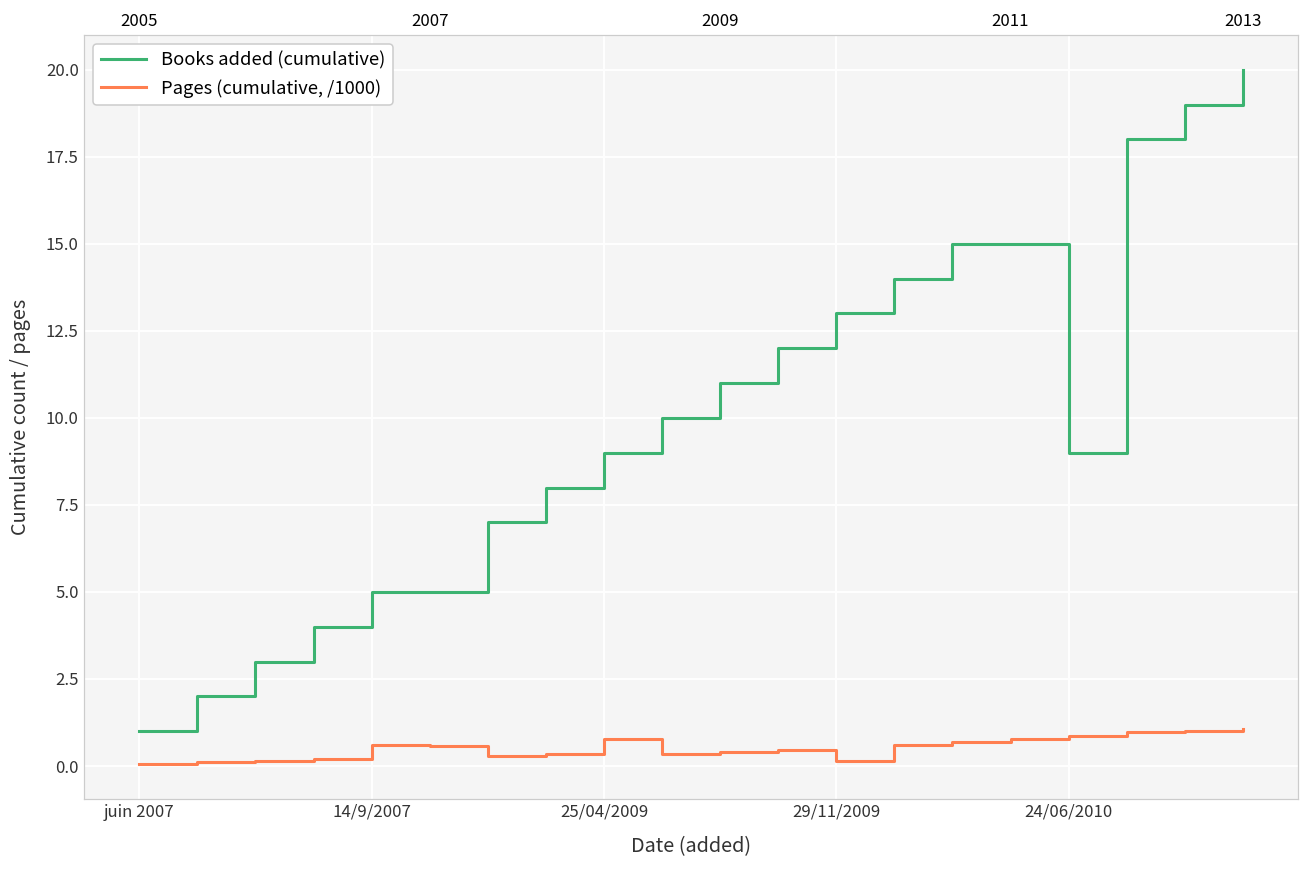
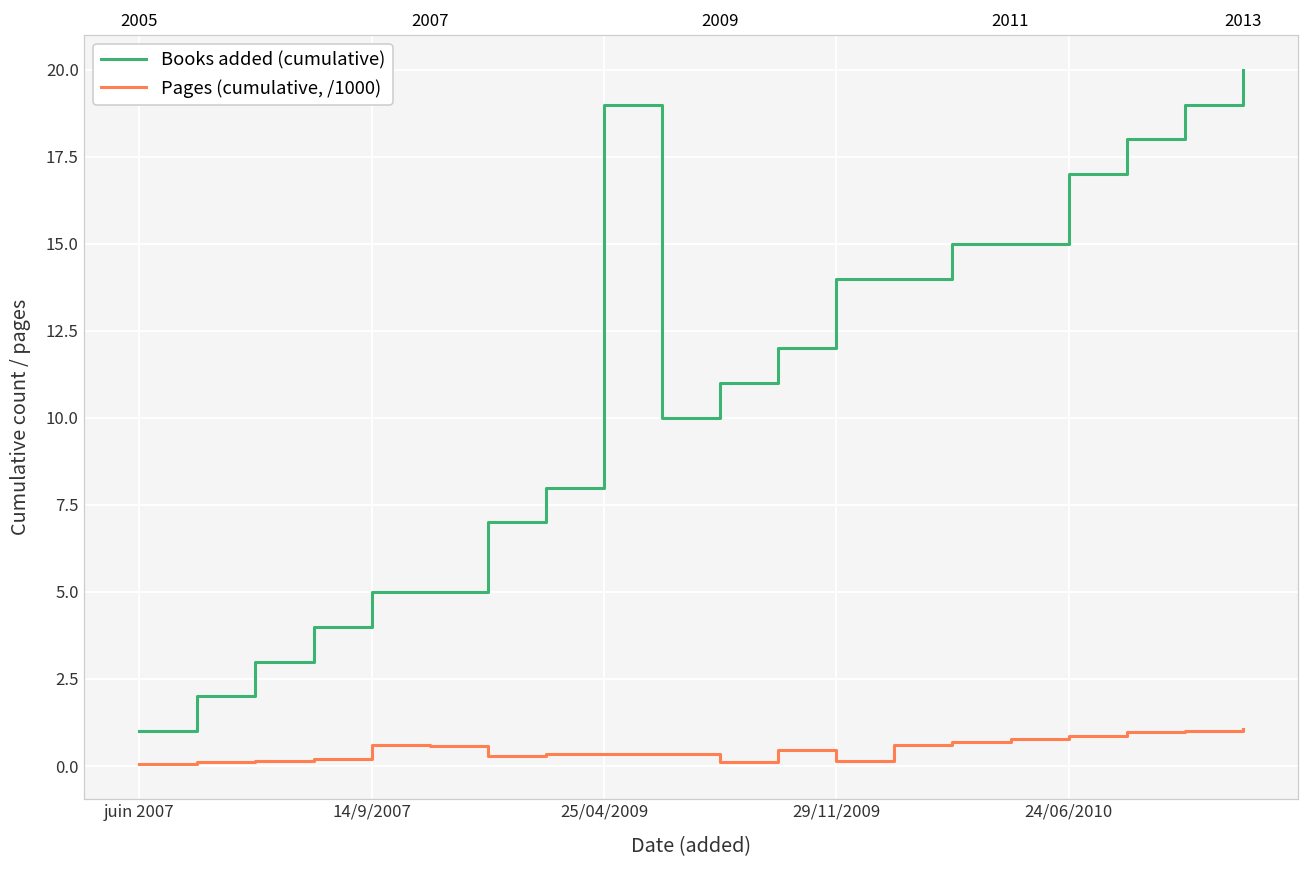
Books added (cumulative), 25/04/2009: 9 -> 19
Pages (cumulative, /1000), 25/04/2009: 0.8 -> 0.4
Pages (cumulative, /1000), 2009: 0.4 -> 0.1
Books added (cumulative), 29/11/2009: 13 -> 14
Books added (cumulative), 24/06/2010: 9 -> 17
